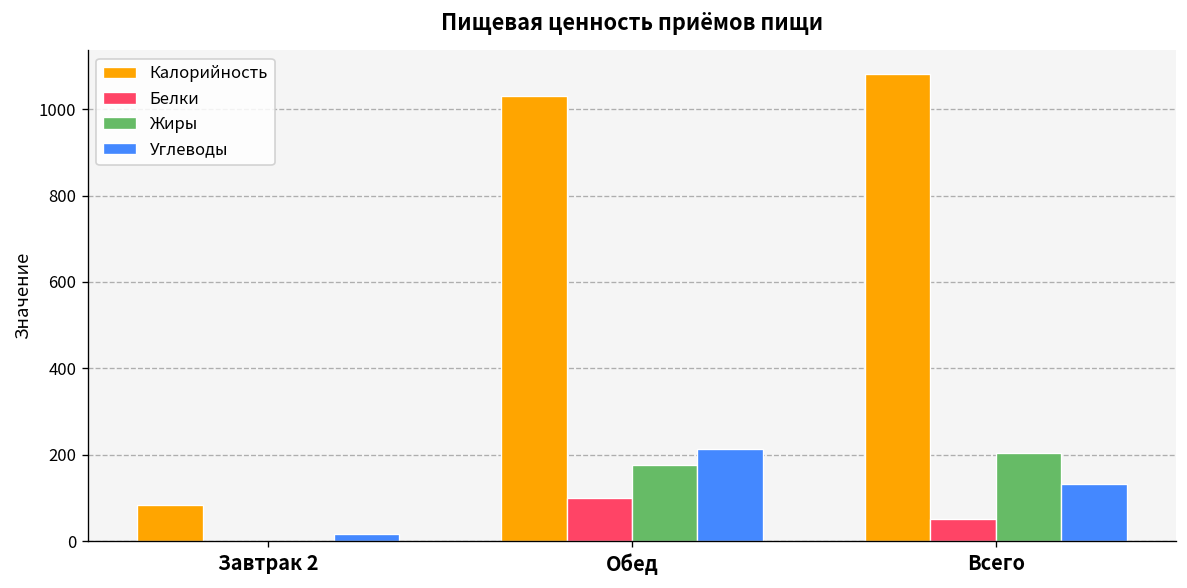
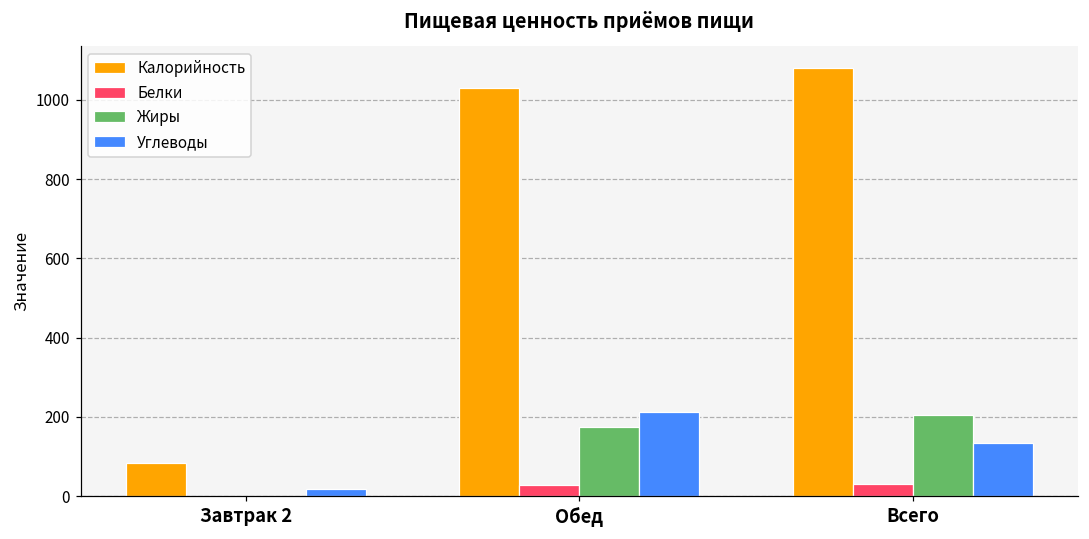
Белки, Обед: 100 -> 30
Белки, Всего: 50 -> 30
